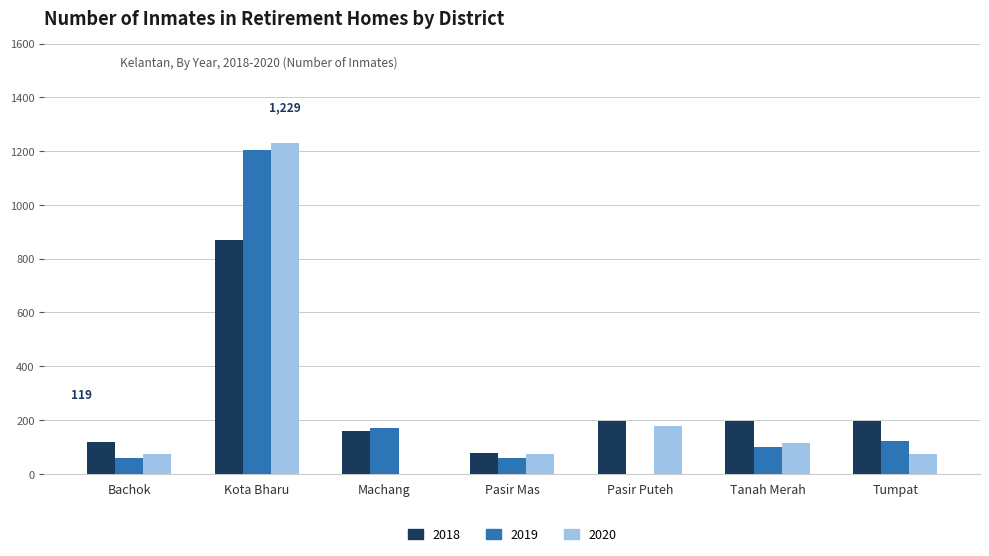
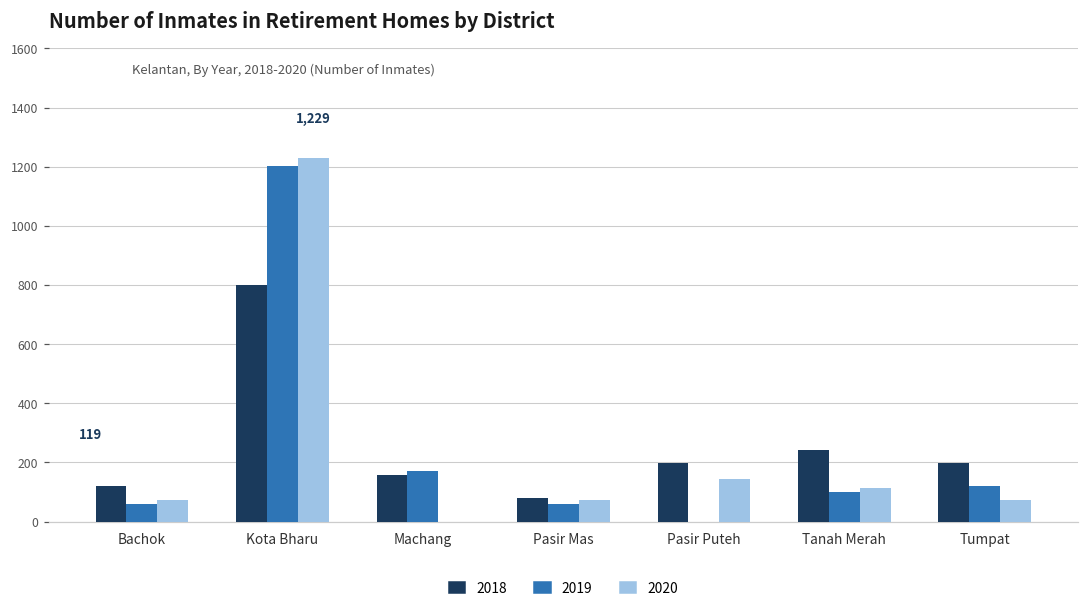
2018, Kota Bharu: 870 -> 800
2020, Pasir Puteh: 180 -> 140
2018, Tanah Merah: 200 -> 240
